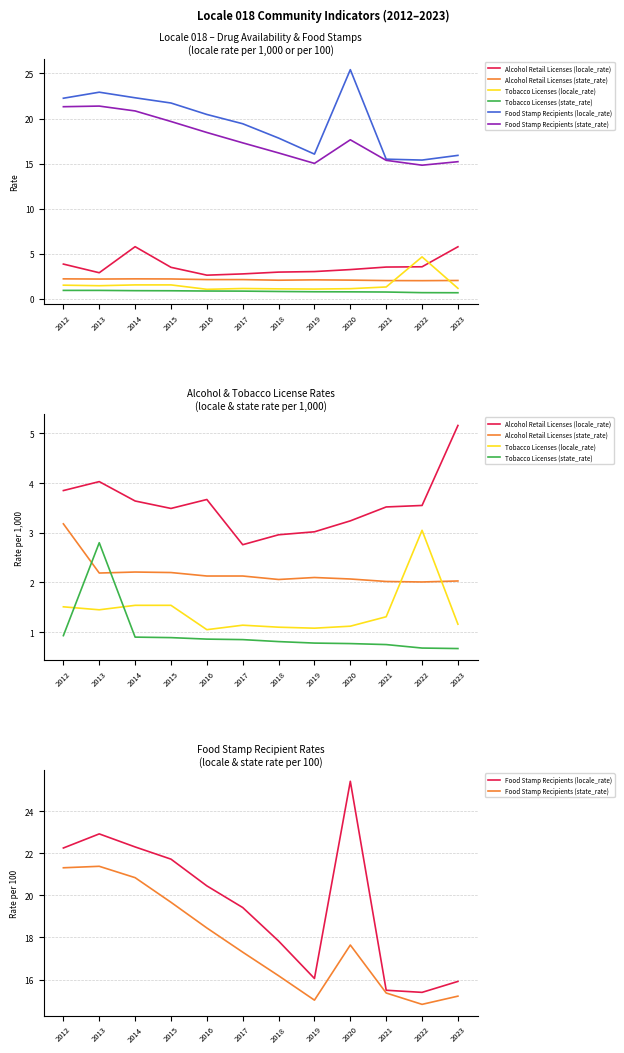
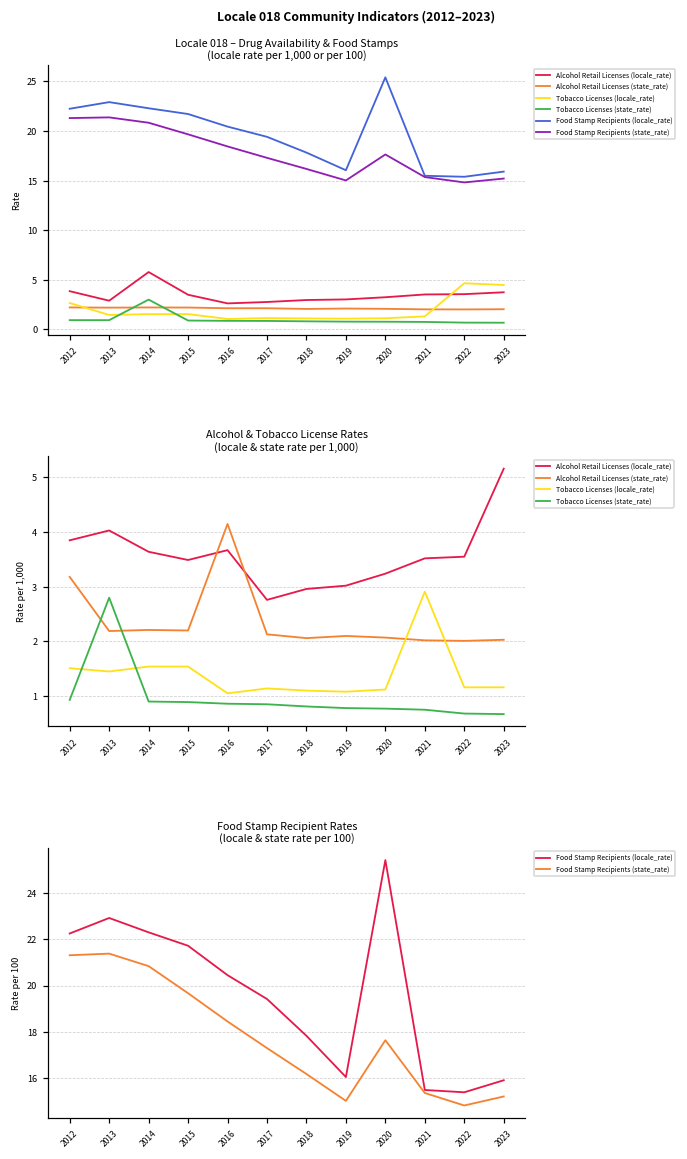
Locale 018 – Drug Availability & Food Stamps (locale rate per 1,000 or per 100), Tobacco Licenses (locale_rate), 2012: 2 -> 3
Locale 018 – Drug Availability & Food Stamps (locale rate per 1,000 or per 100), Tobacco Licenses (state_rate), 2014: 1 -> 3
Locale 018 – Drug Availability & Food Stamps (locale rate per 1,000 or per 100), Alcohol Retail Licenses (locale_rate), 2023: 6 -> 4
Locale 018 – Drug Availability & Food Stamps (locale rate per 1,000 or per 100), Tobacco Licenses (locale_rate), 2023: 1 -> 4
Alcohol & Tobacco License Rates (locale & state rate per 1,000), Alcohol Retail Licenses (state_rate), 2016: 2.1 -> 4.2
Alcohol & Tobacco License Rates (locale & state rate per 1,000), Tobacco Licenses (locale_rate), 2021: 1.3 -> 2.9
Alcohol & Tobacco License Rates (locale & state rate per 1,000), Tobacco Licenses (locale_rate), 2022: 3.1 -> 1.2
